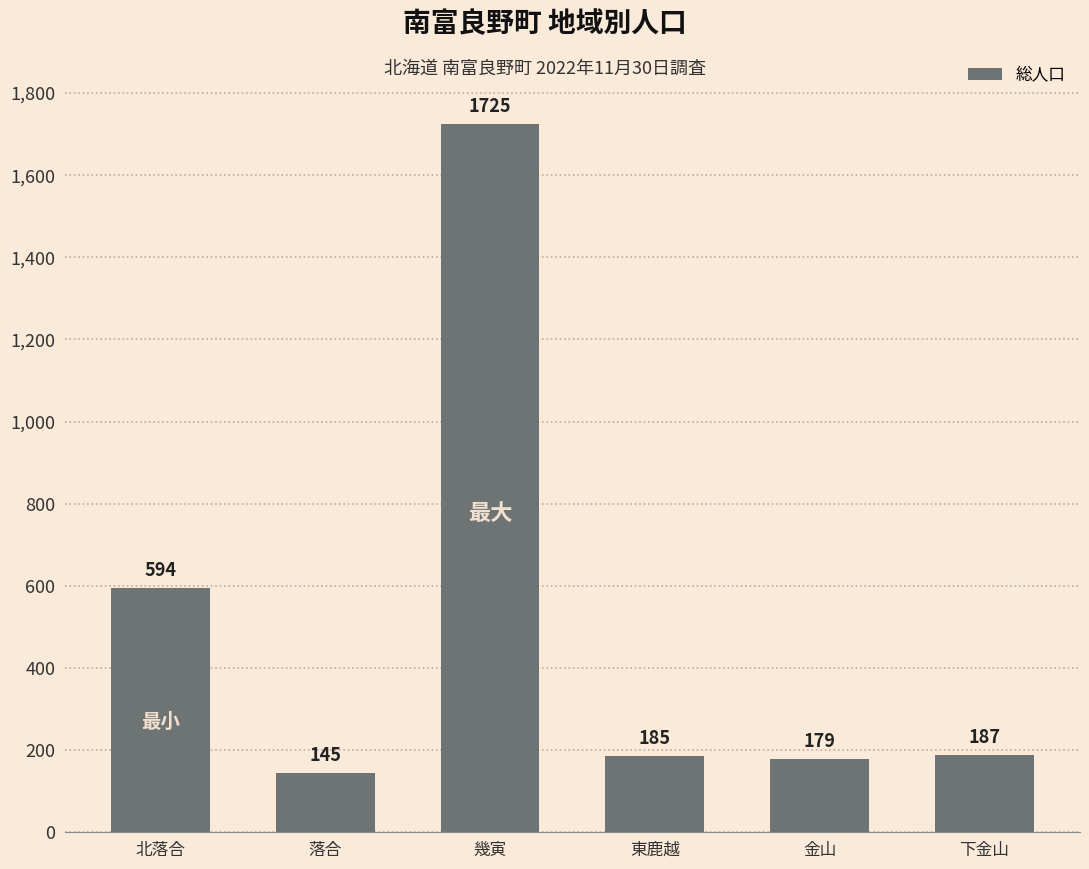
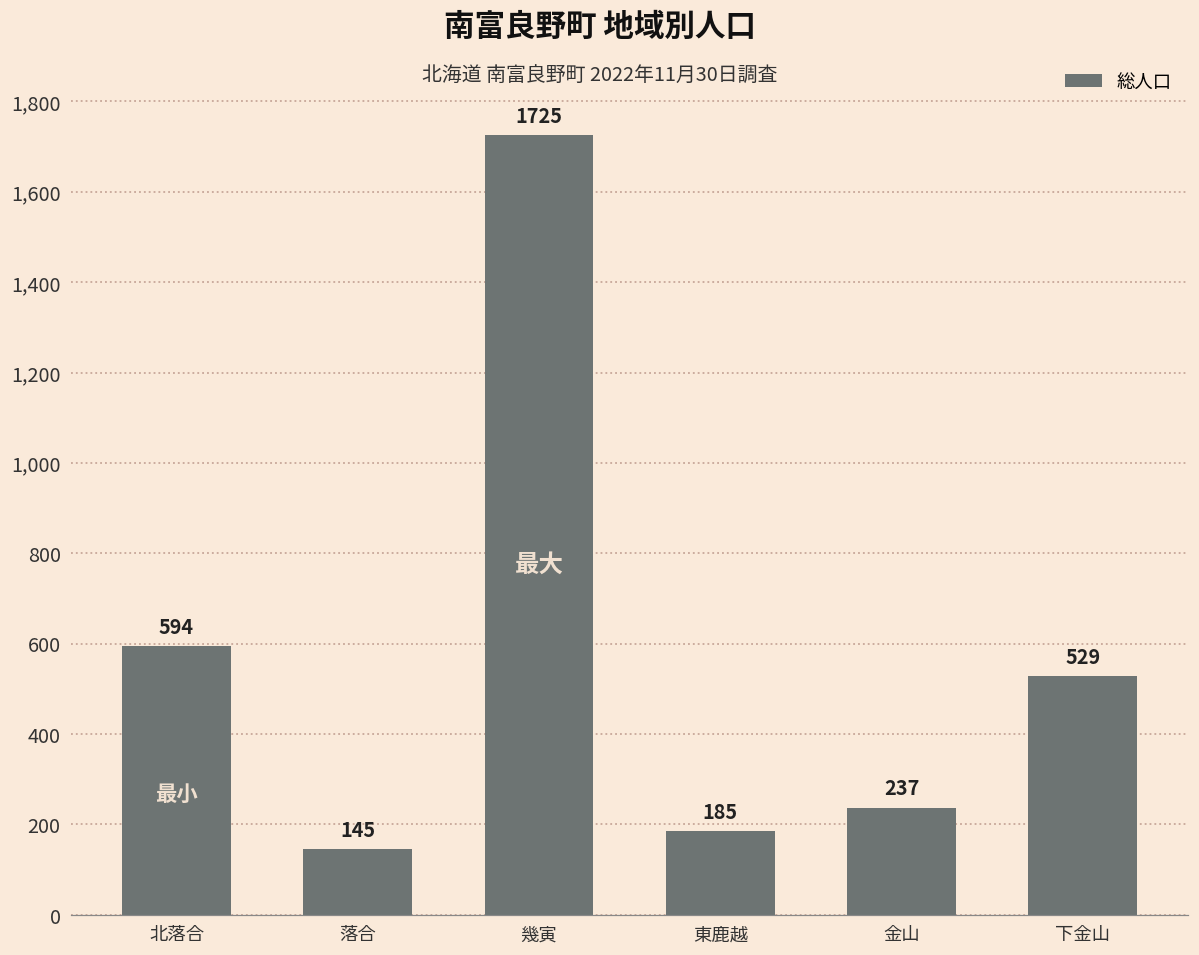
金山: 179 -> 237
下金山: 187 -> 529
